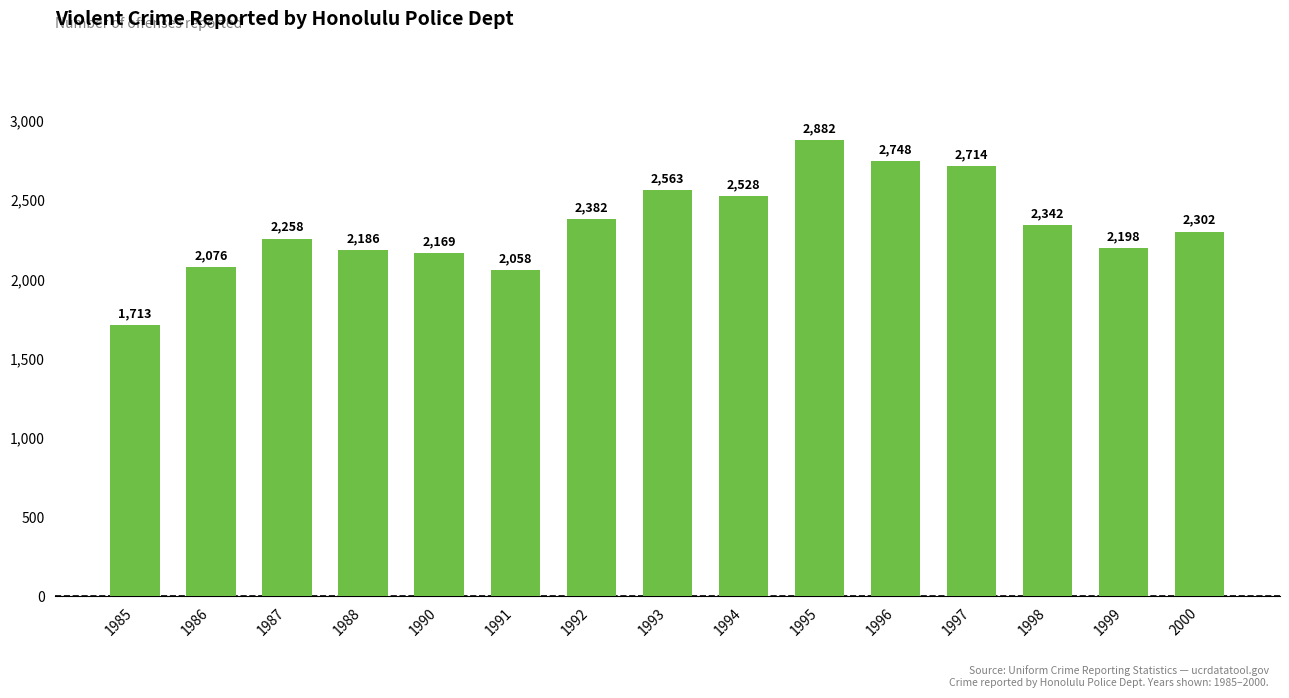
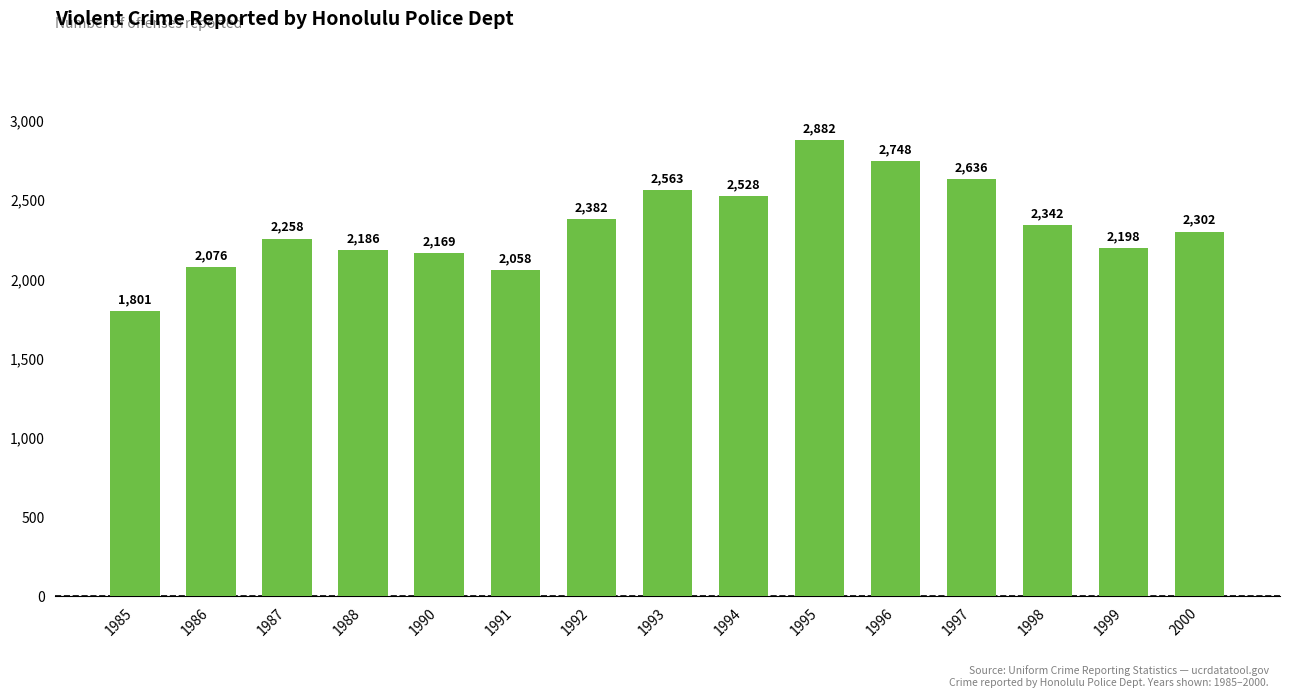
1985: 1,713 -> 1,801
1997: 2,714 -> 2,636
